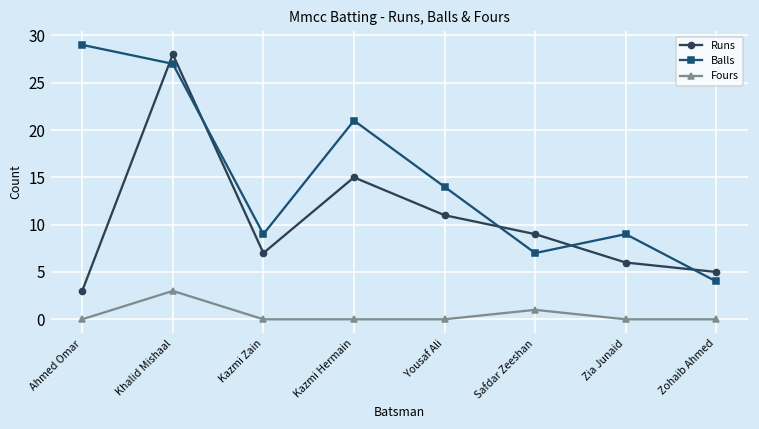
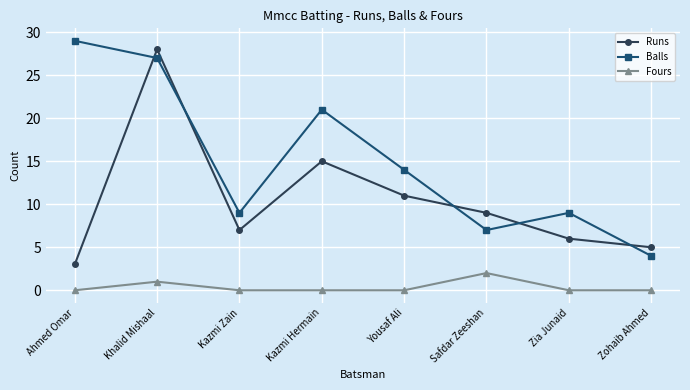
Fours, Khalid Mishaal: 3 -> 1
Fours, Safdar Zeeshan: 1 -> 2
